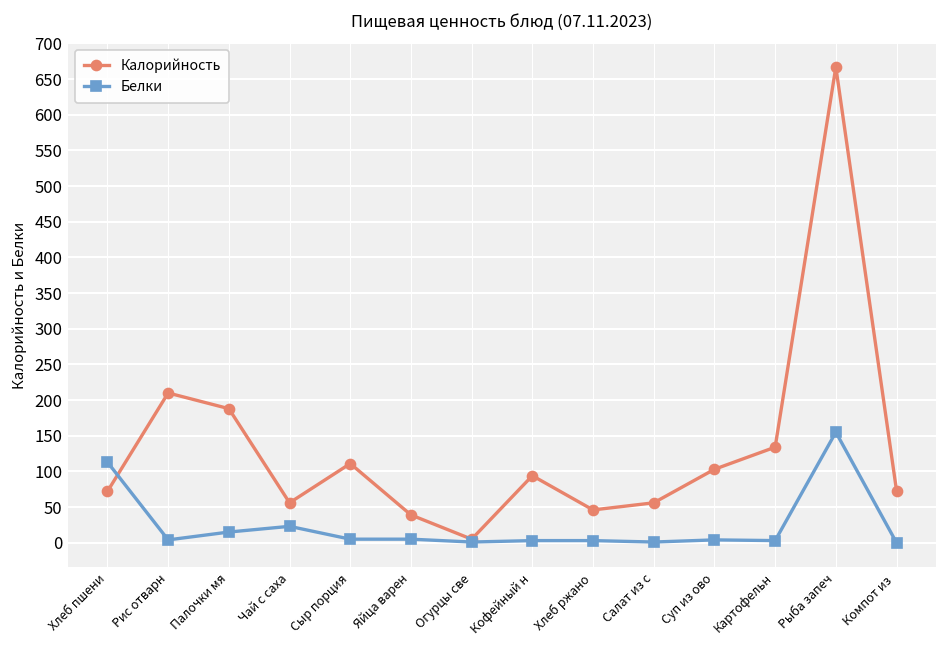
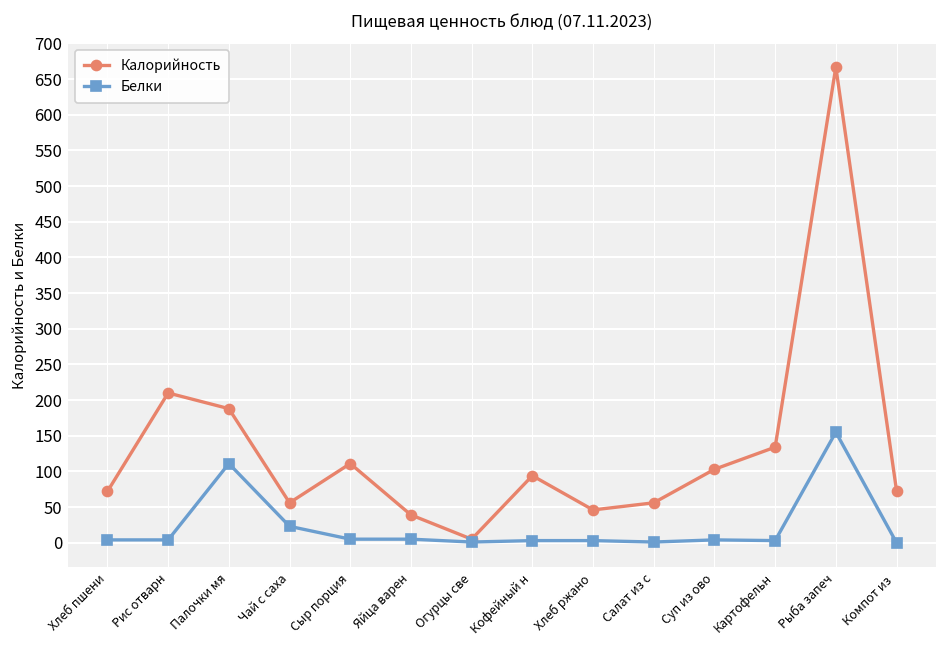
Белки, Хлеб пшени: 110 -> 0
Белки, Палочки мя: 20 -> 110
